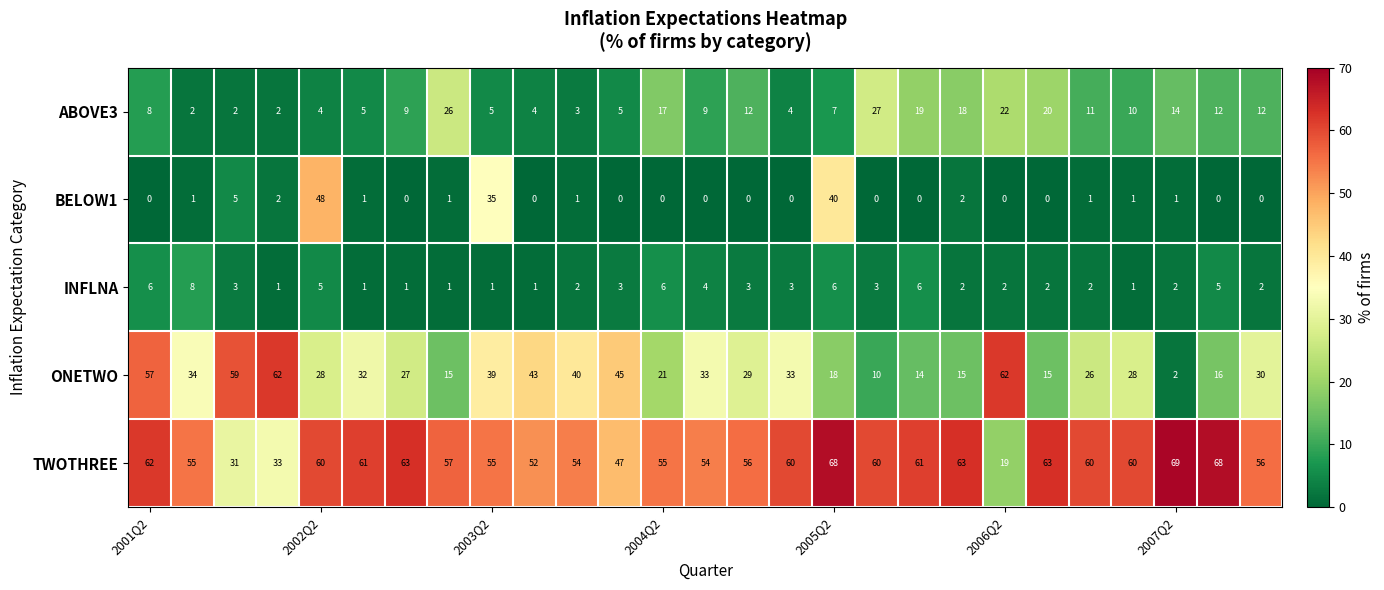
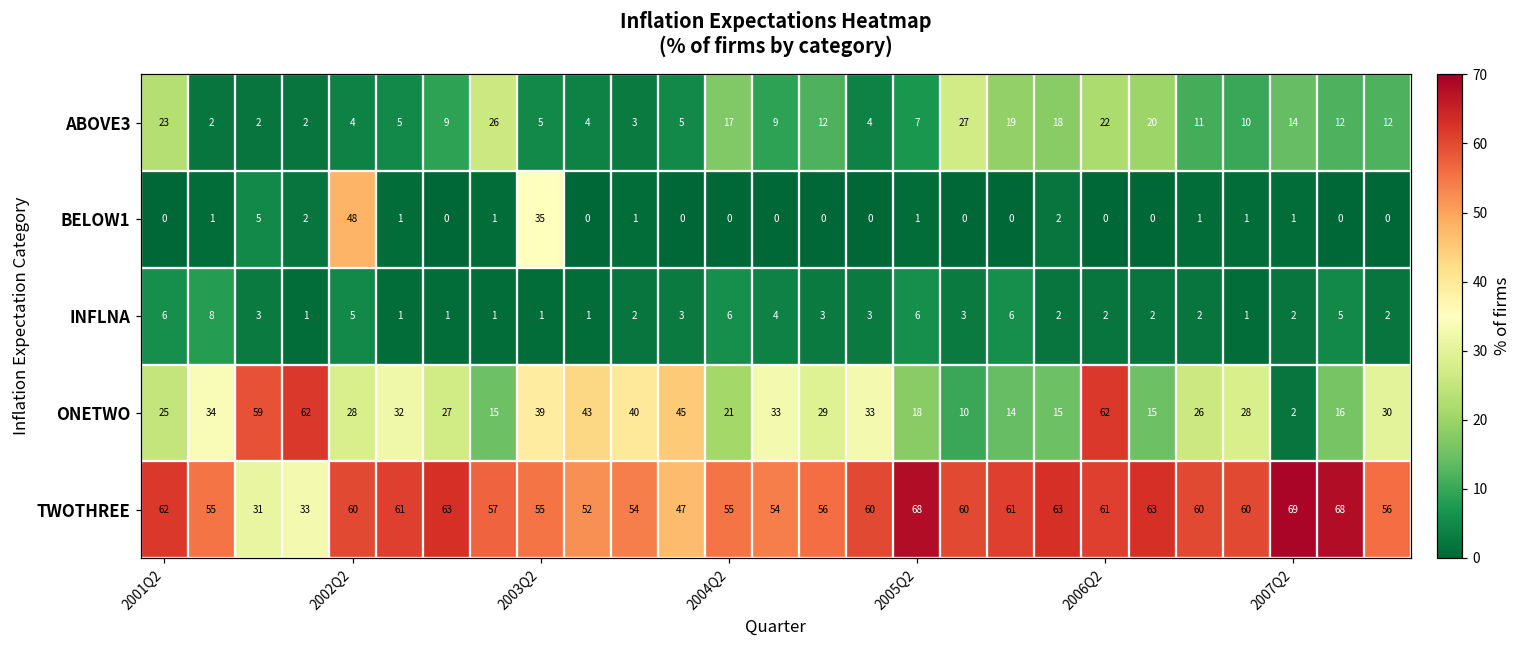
ABOVE3, 2001Q2: 8 -> 23
BELOW1, 2005Q2: 40 -> 1
ONETWO, 2001Q2: 57 -> 25
TWOTHREE, 2006Q2: 19 -> 61
